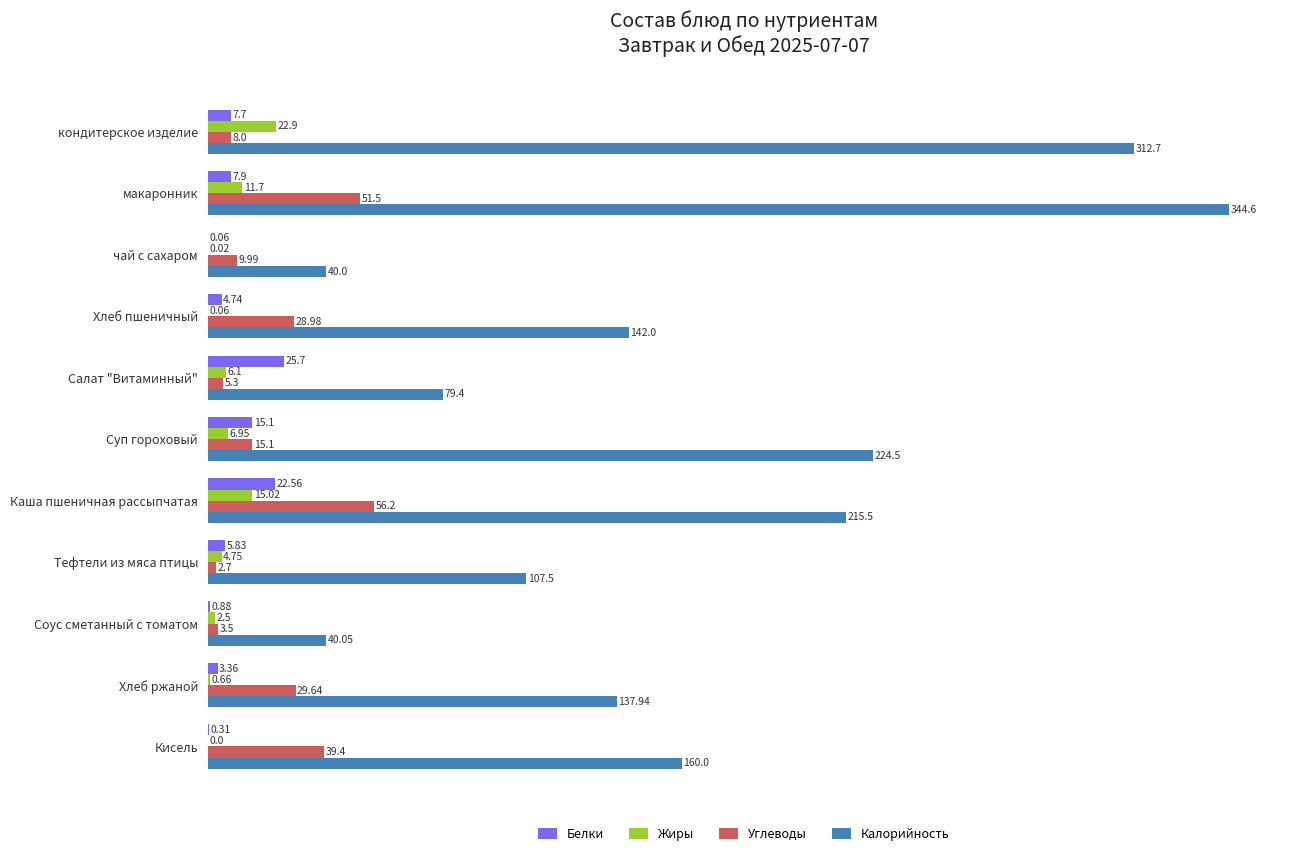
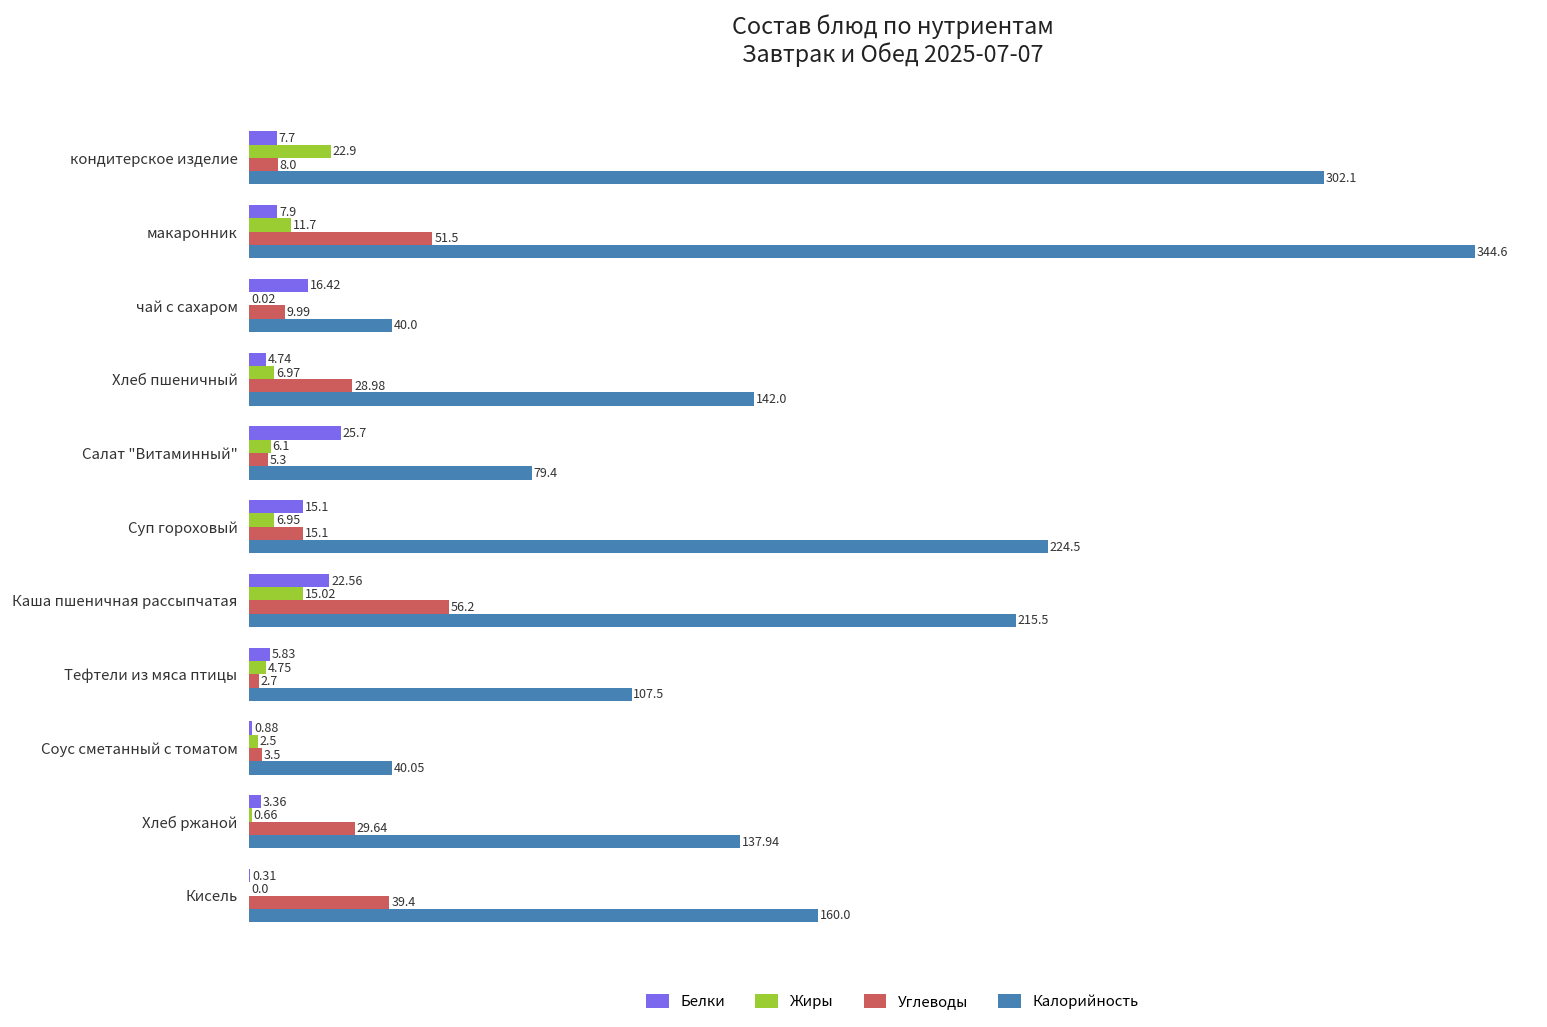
Калорийность, кондитерское изделие: 312.7 -> 302.1
Белки, чай с сахаром: 0.06 -> 16.42
Жиры, Хлеб пшеничный: 0.06 -> 6.97
